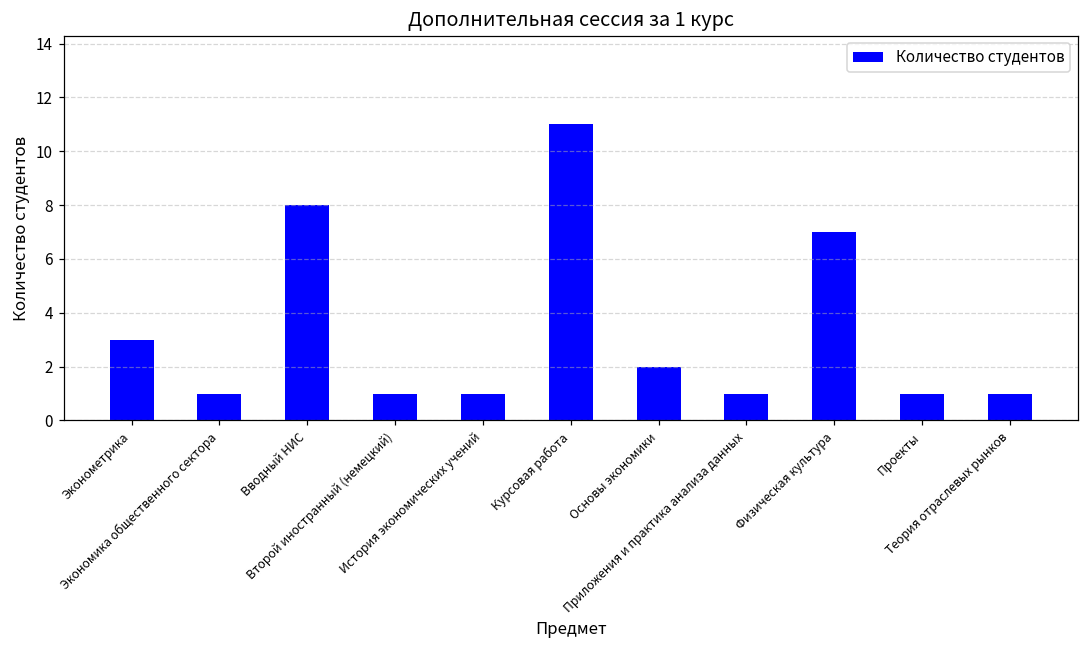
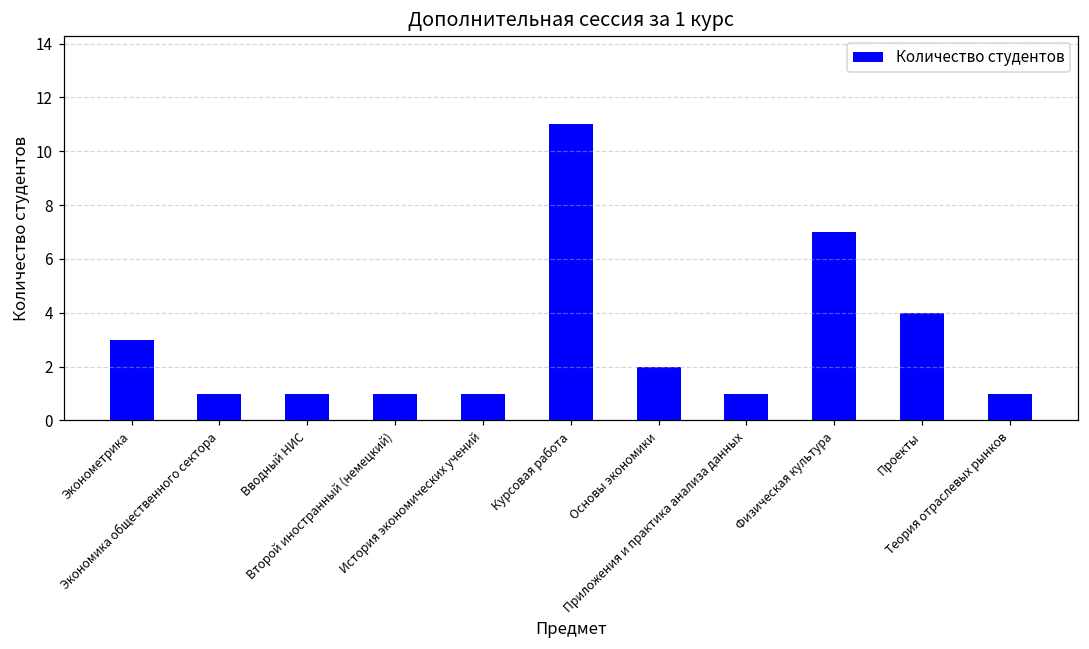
Вводный НИС: 8 -> 1
Проекты: 1 -> 4
